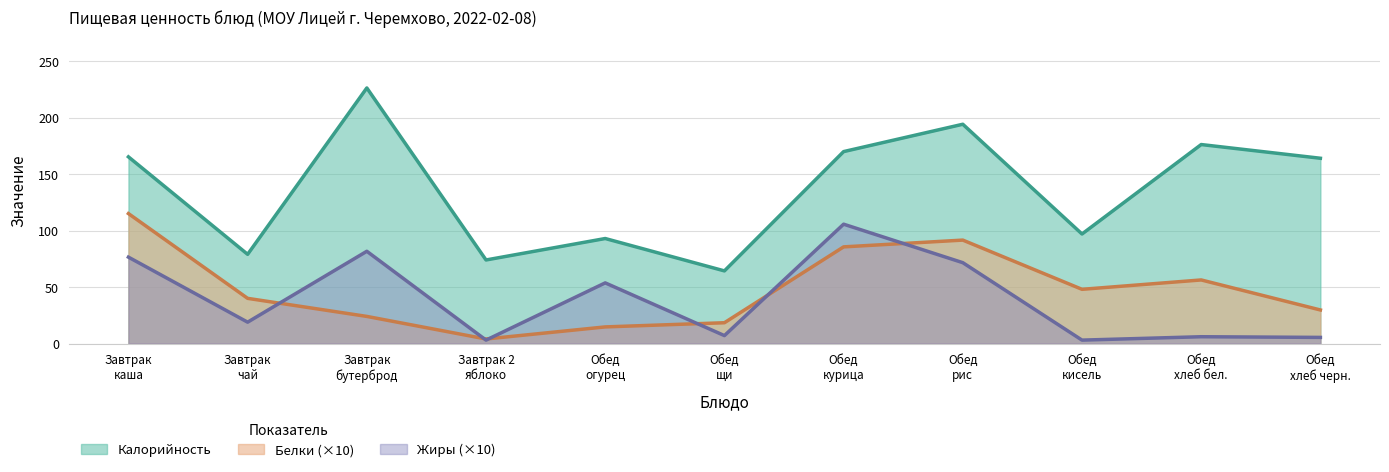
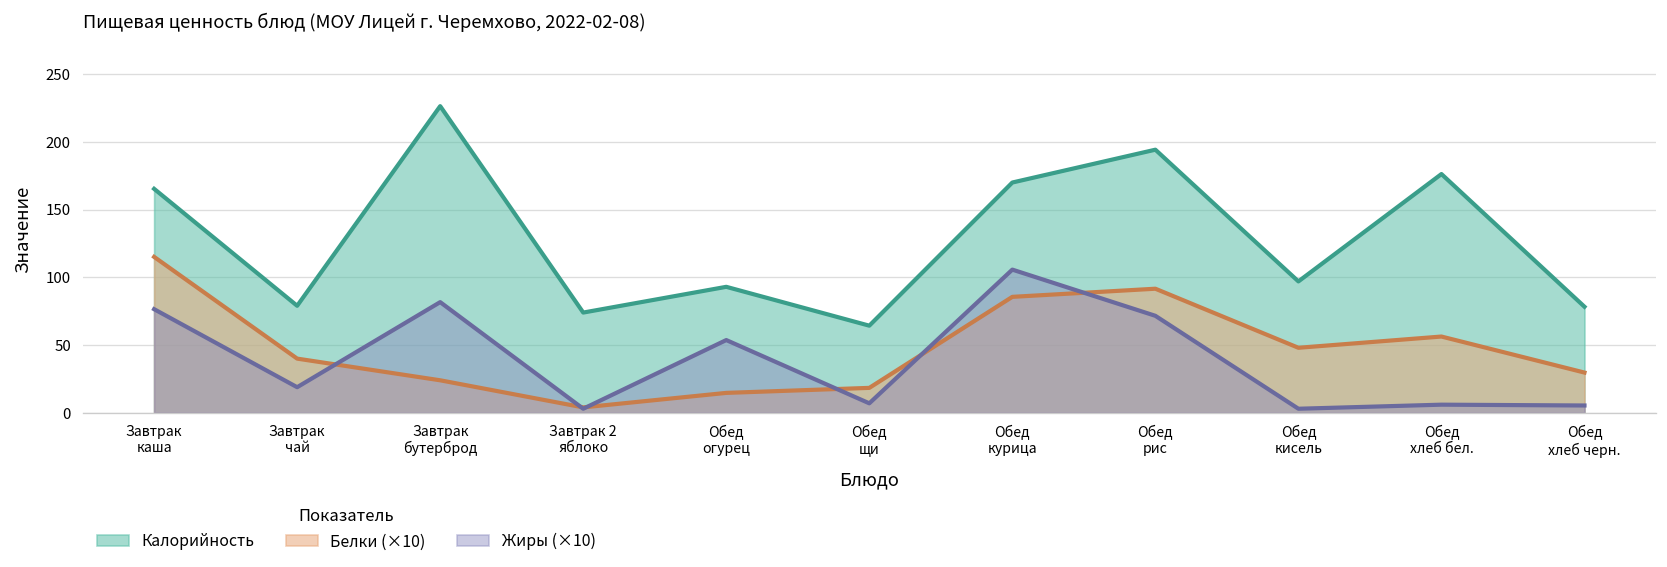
Калорийность, Обед хлеб черн.: 164 -> 78
